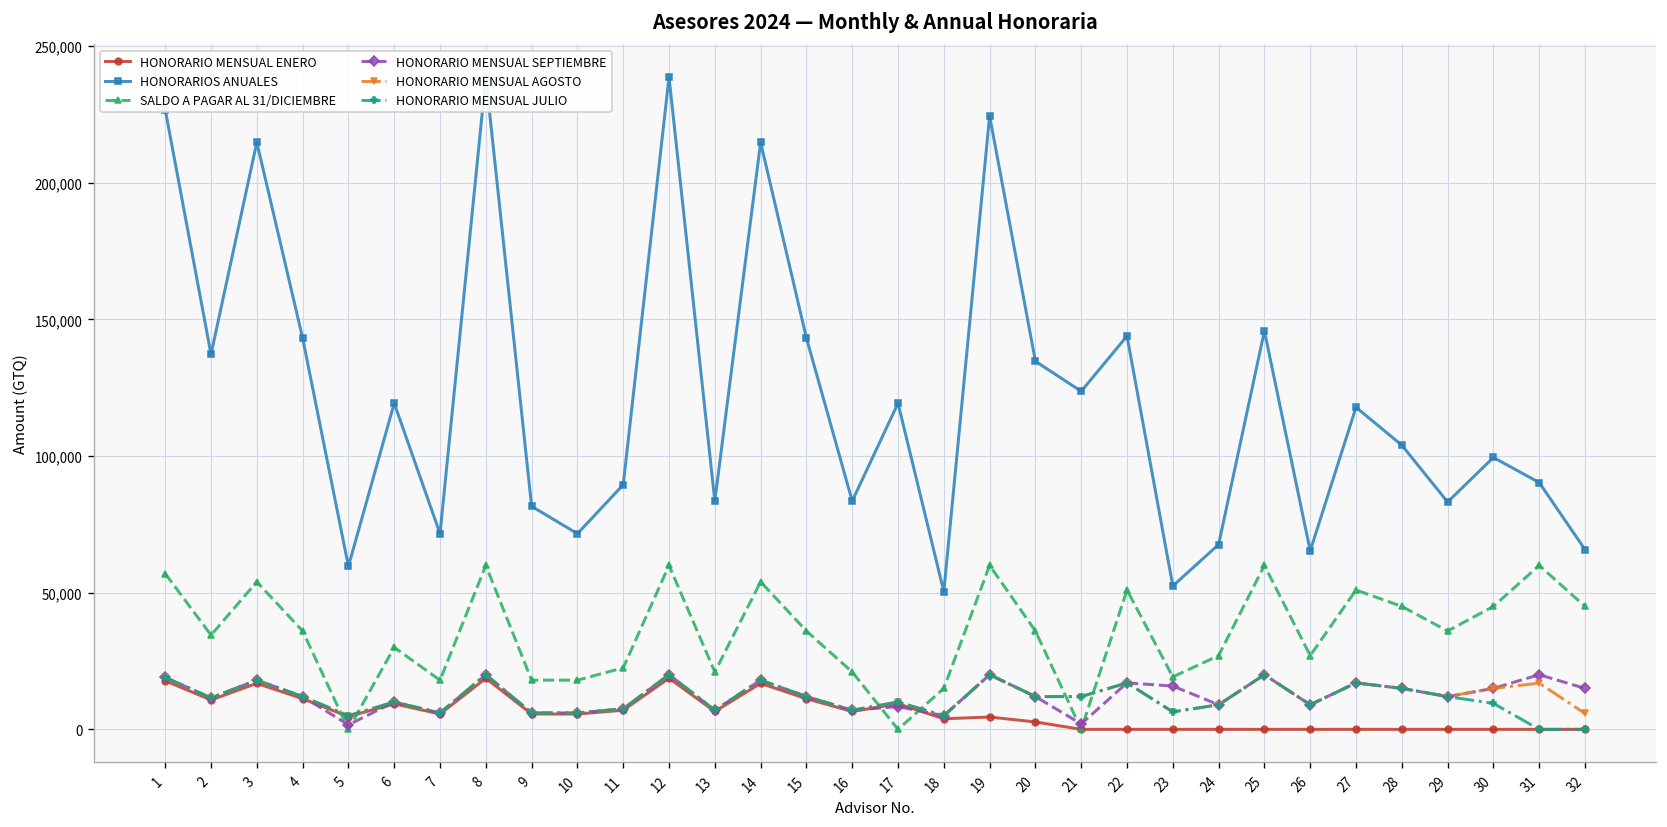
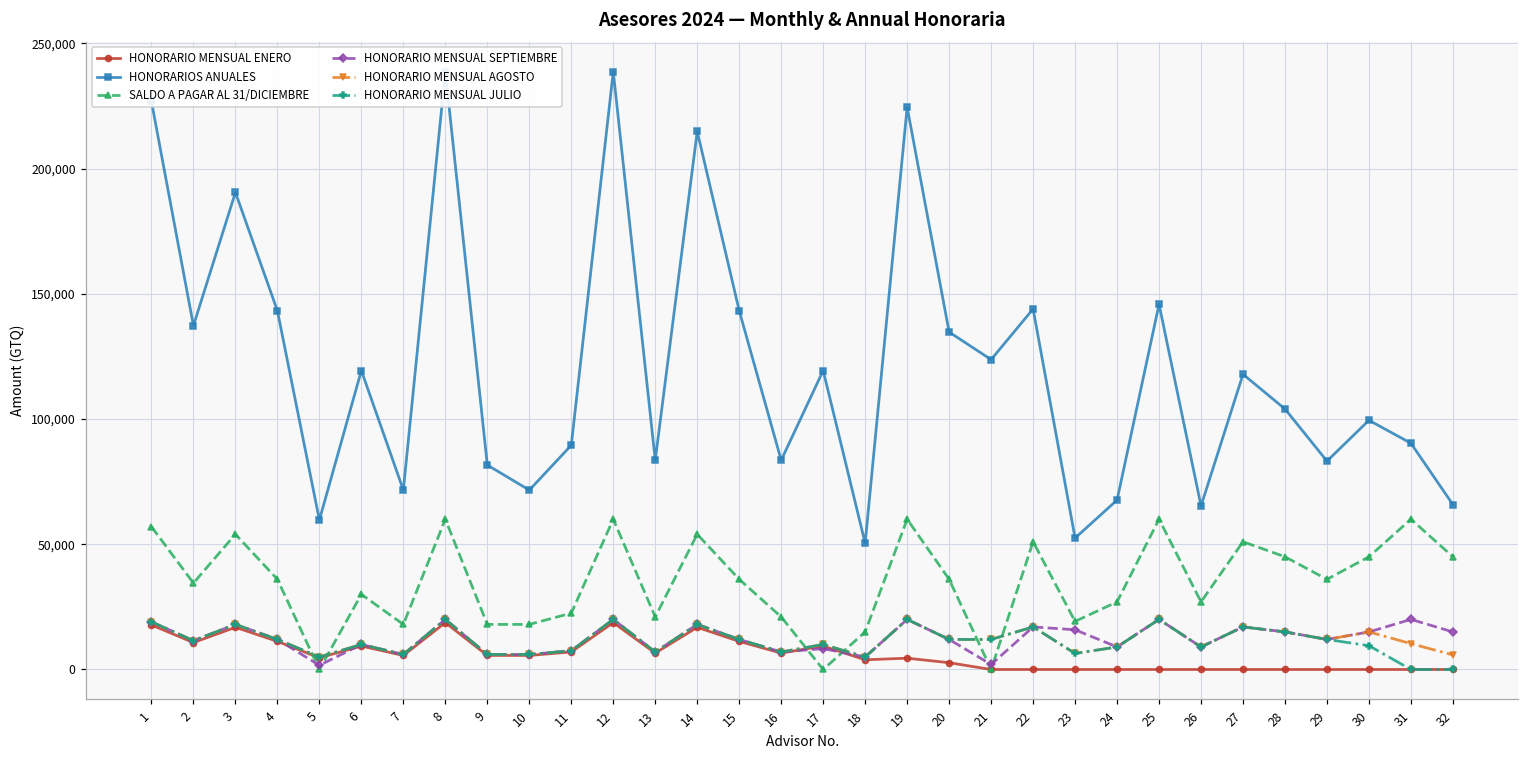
HONORARIOS ANUALES, 3: 215,000 -> 190,000
HONORARIO MENSUAL AGOSTO, 31: 17,000 -> 10,000
